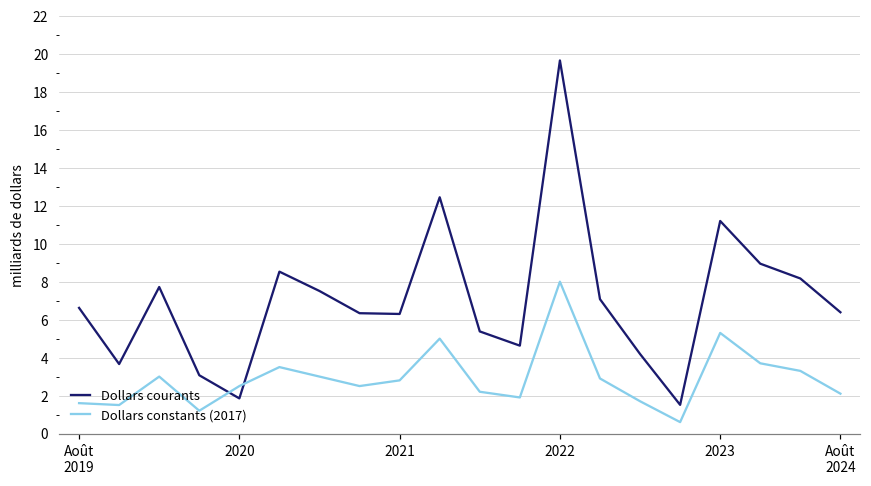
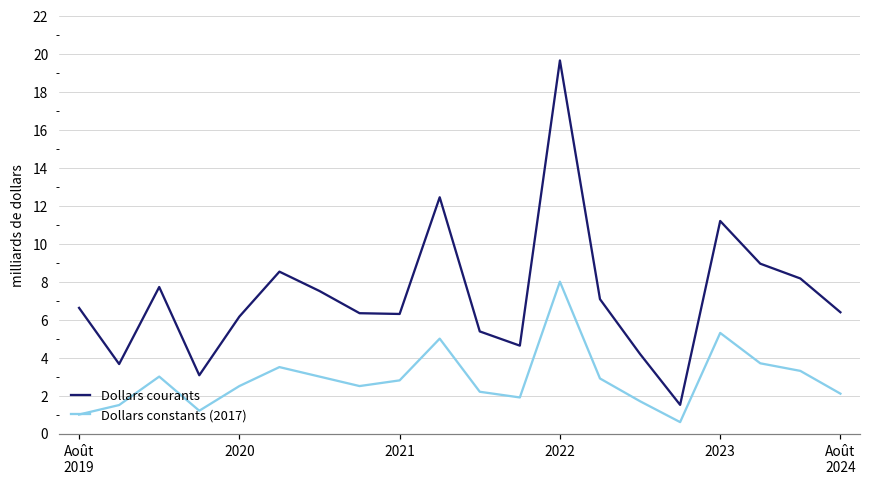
Dollars constants (2017), Août 2019: 1.6 -> 1.0
Dollars courants, 2020: 1.9 -> 6.2
